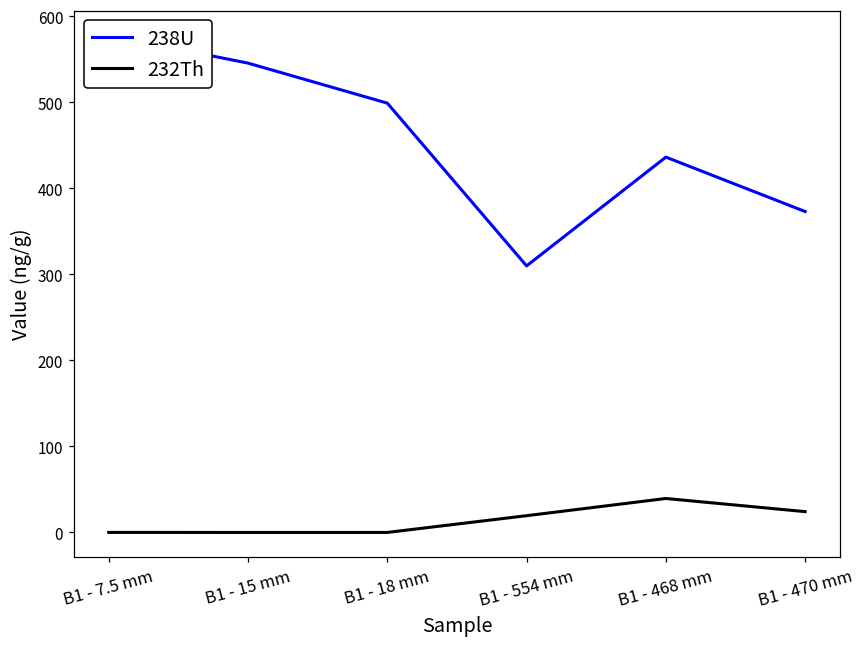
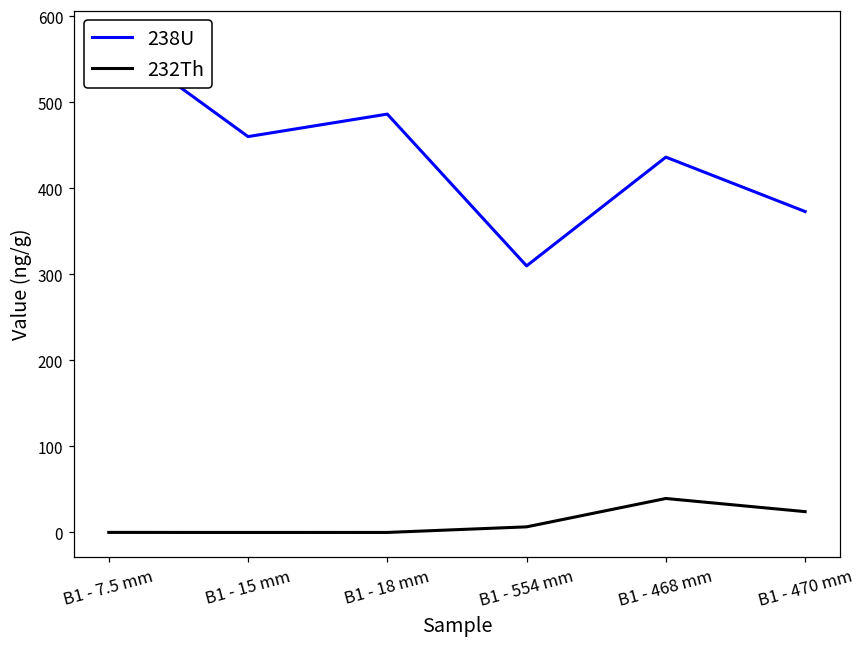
238U, B1 - 15 mm: 550 -> 460
238U, B1 - 18 mm: 500 -> 490
232Th, B1 - 554 mm: 20 -> 10
